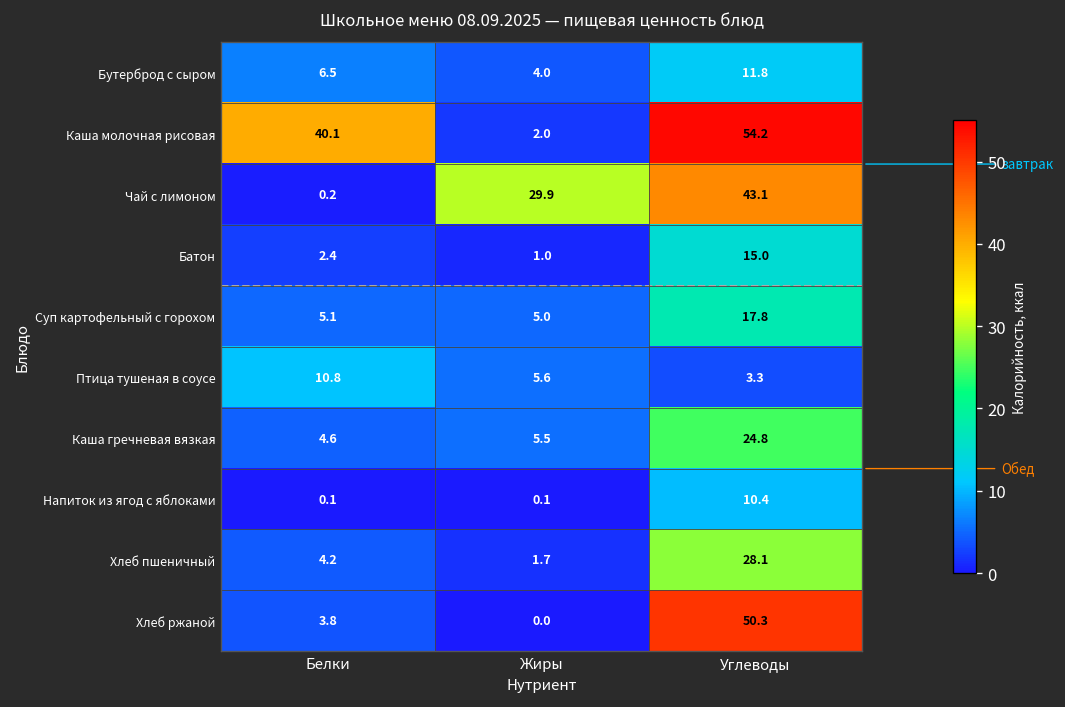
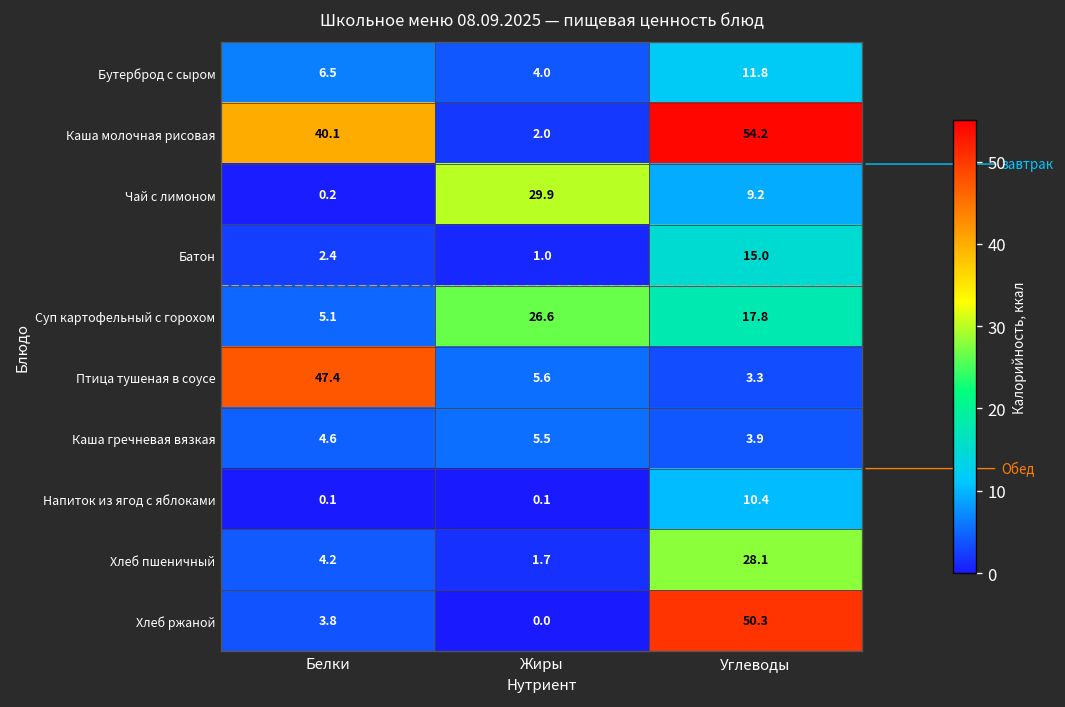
Чай с лимоном, Углеводы: 43.1 -> 9.2
Суп картофельный с горохом, Жиры: 5.0 -> 26.6
Птица тушеная в соусе, Белки: 10.8 -> 47.4
Каша гречневая вязкая, Углеводы: 24.8 -> 3.9
